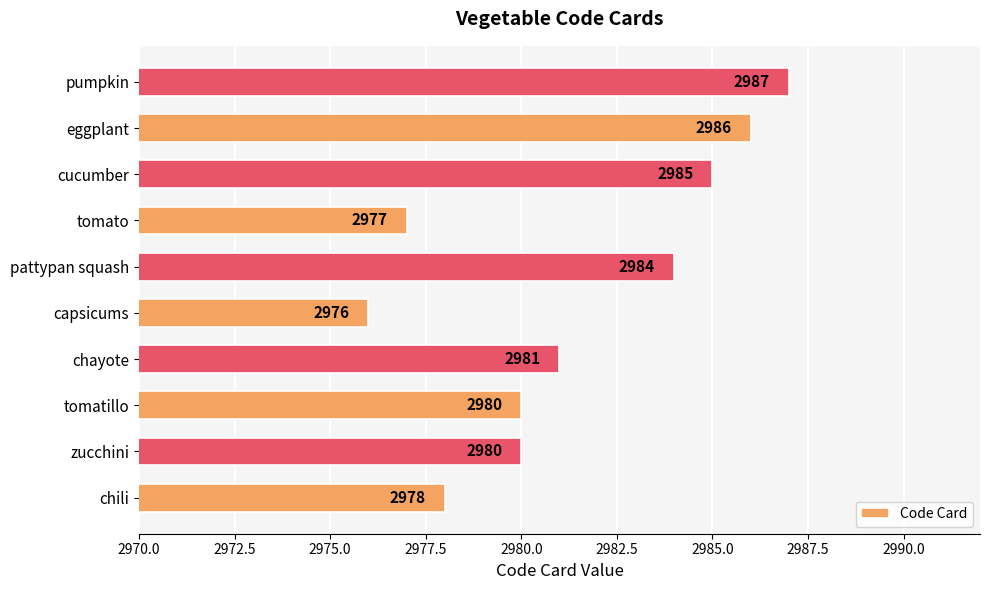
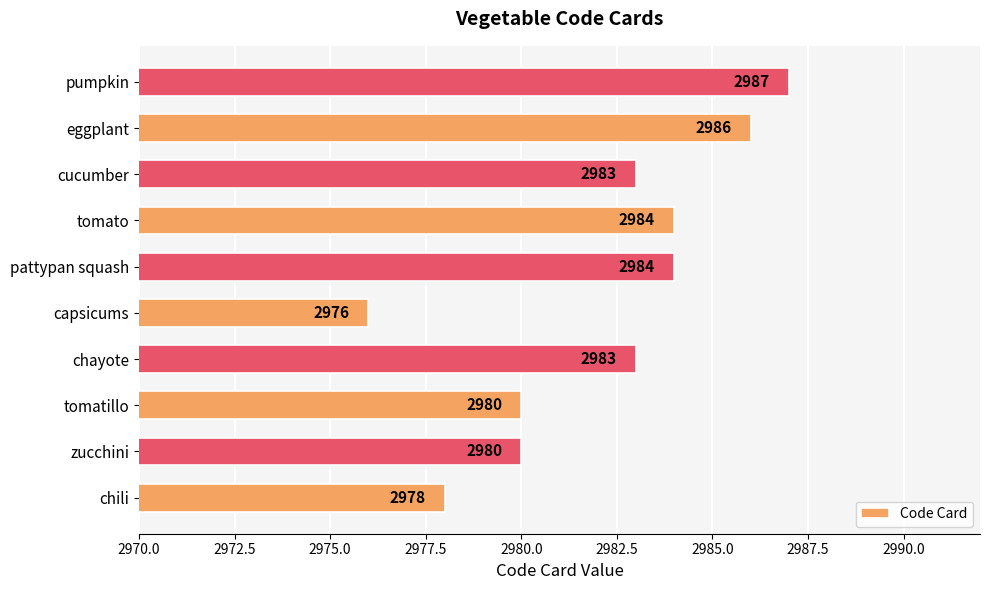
cucumber: 2985 -> 2983
tomato: 2977 -> 2984
chayote: 2981 -> 2983
